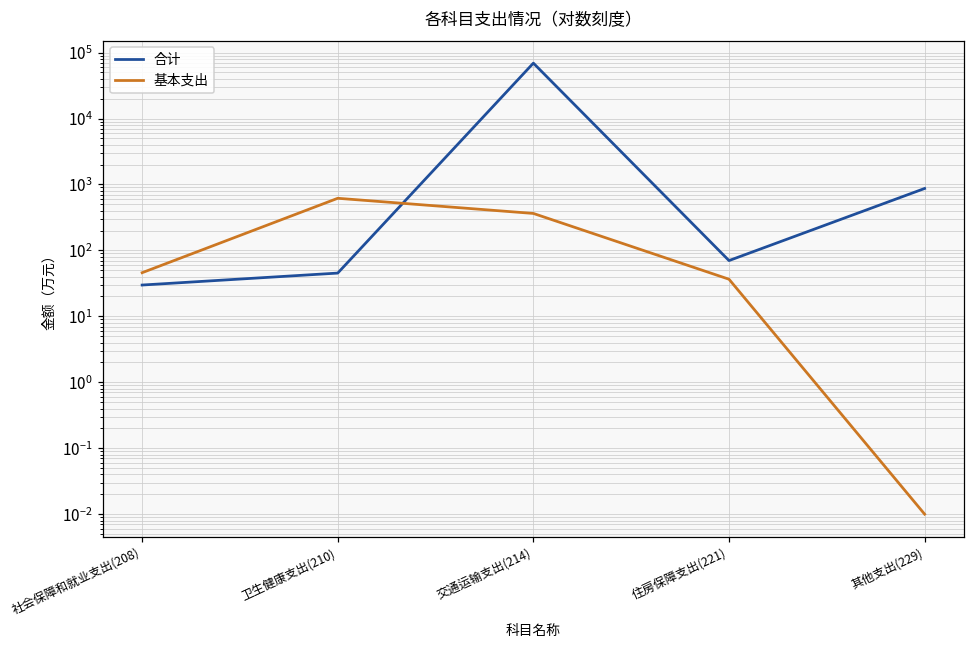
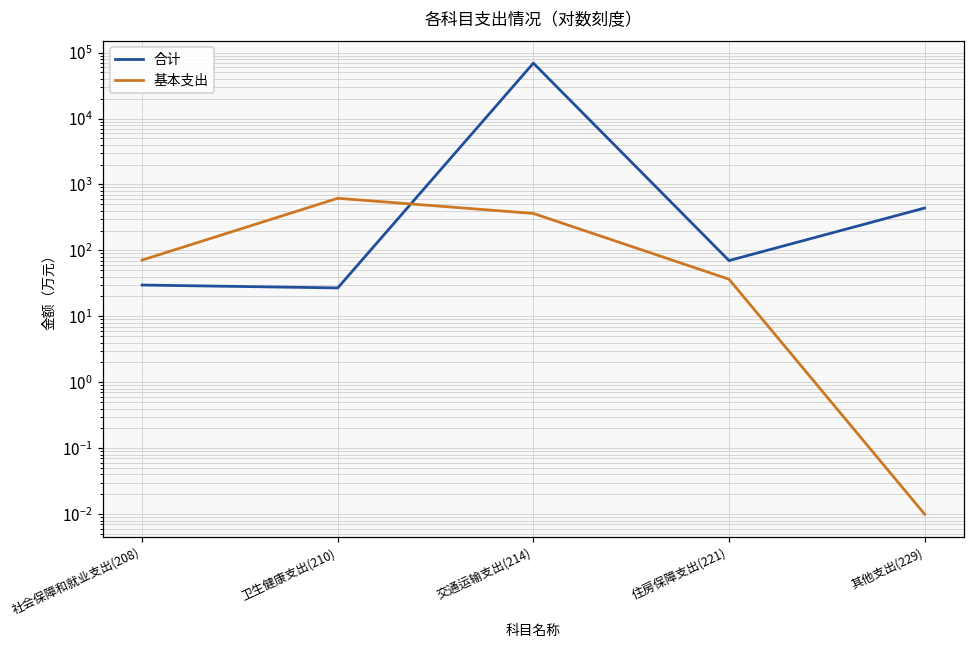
基本支出, 社会保障和就业支出(208): 50 -> 70
合计, 卫生健康支出(210): 50 -> 30
合计, 其他支出(229): 900 -> 400
